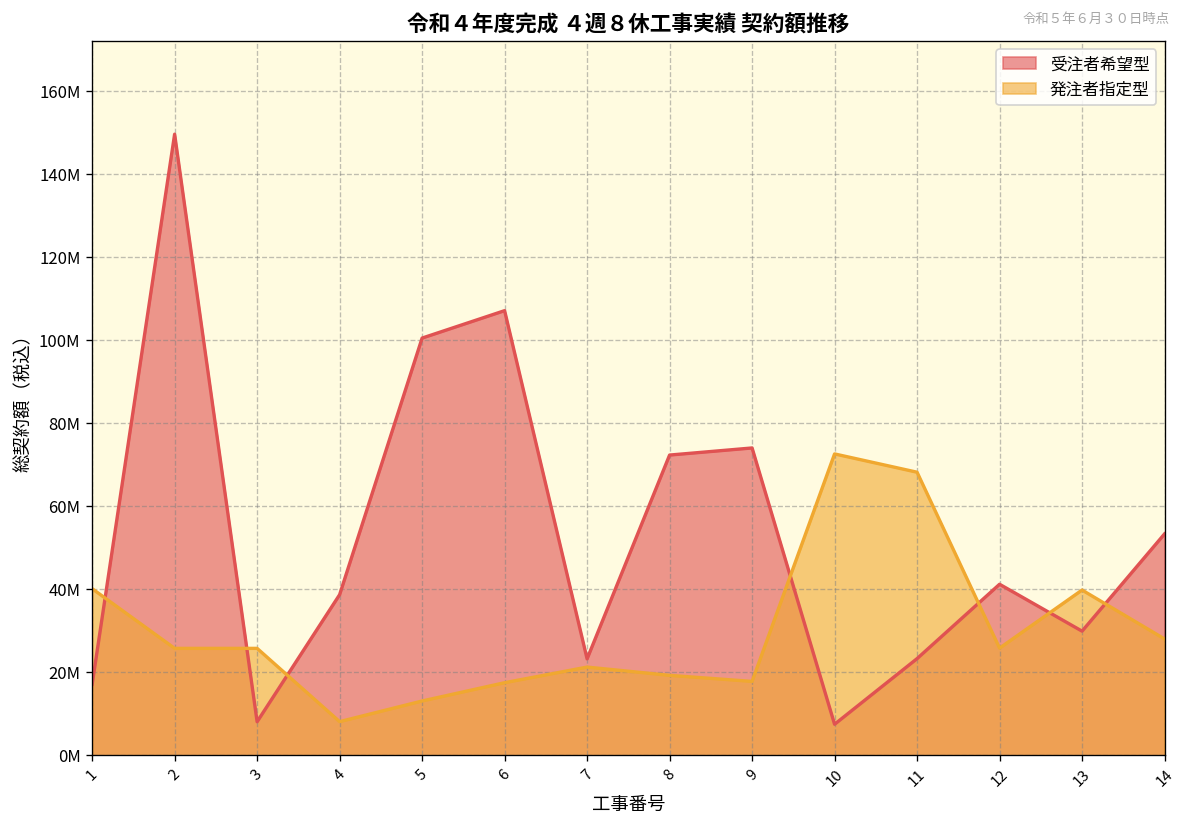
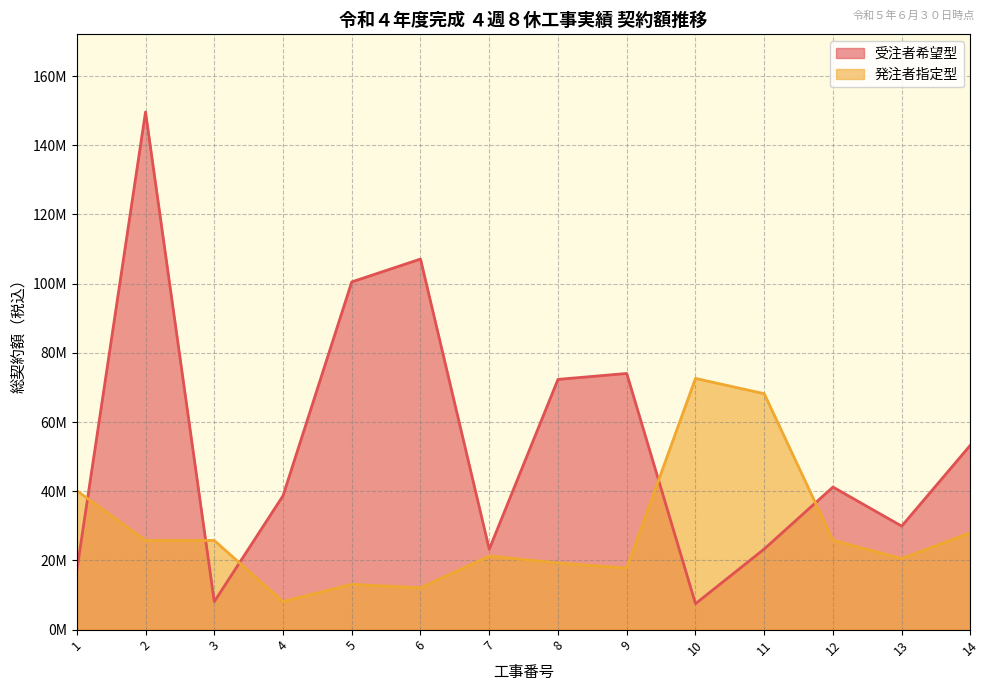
発注者指定型, 6: 17000000 -> 12000000
発注者指定型, 13: 40000000 -> 21000000
